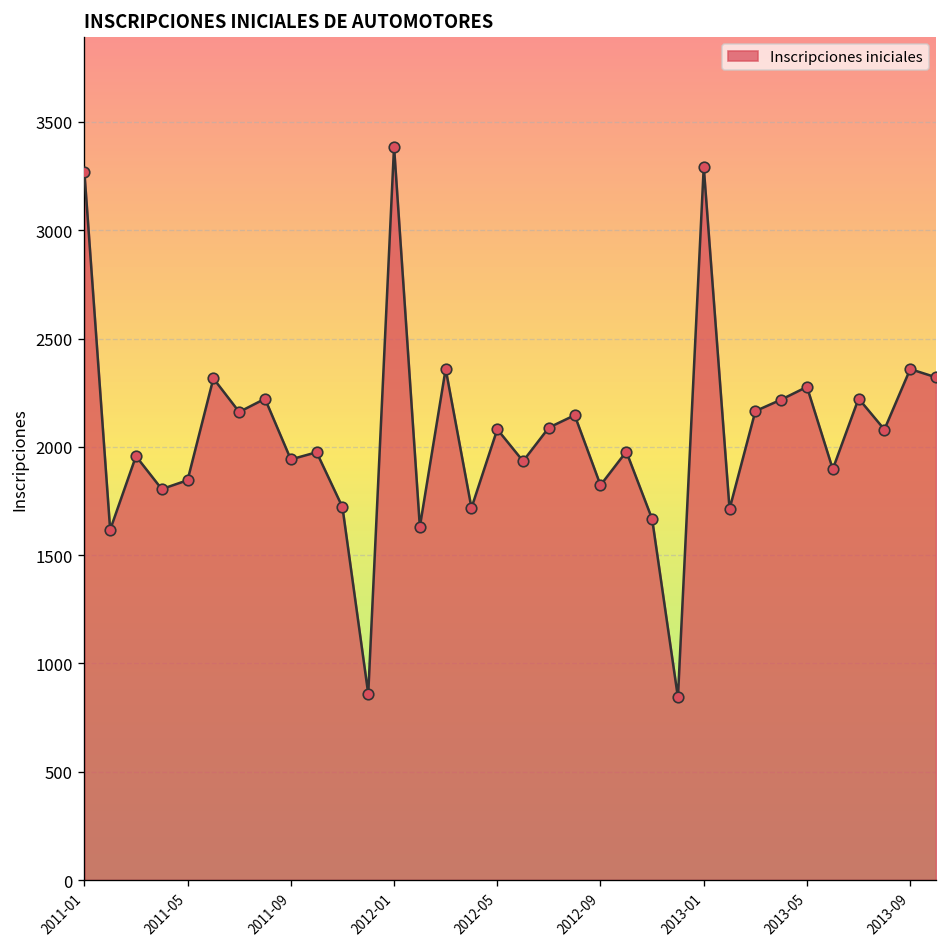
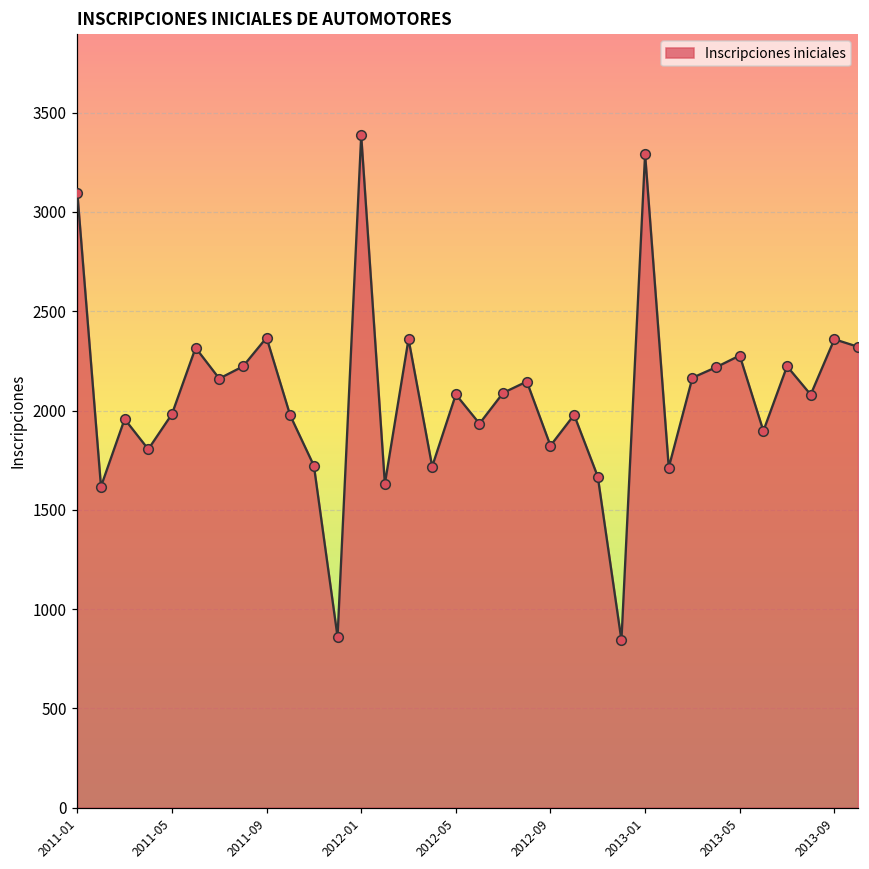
2011-01: 3270 -> 3100
2011-05: 1850 -> 1980
2011-09: 1940 -> 2370
